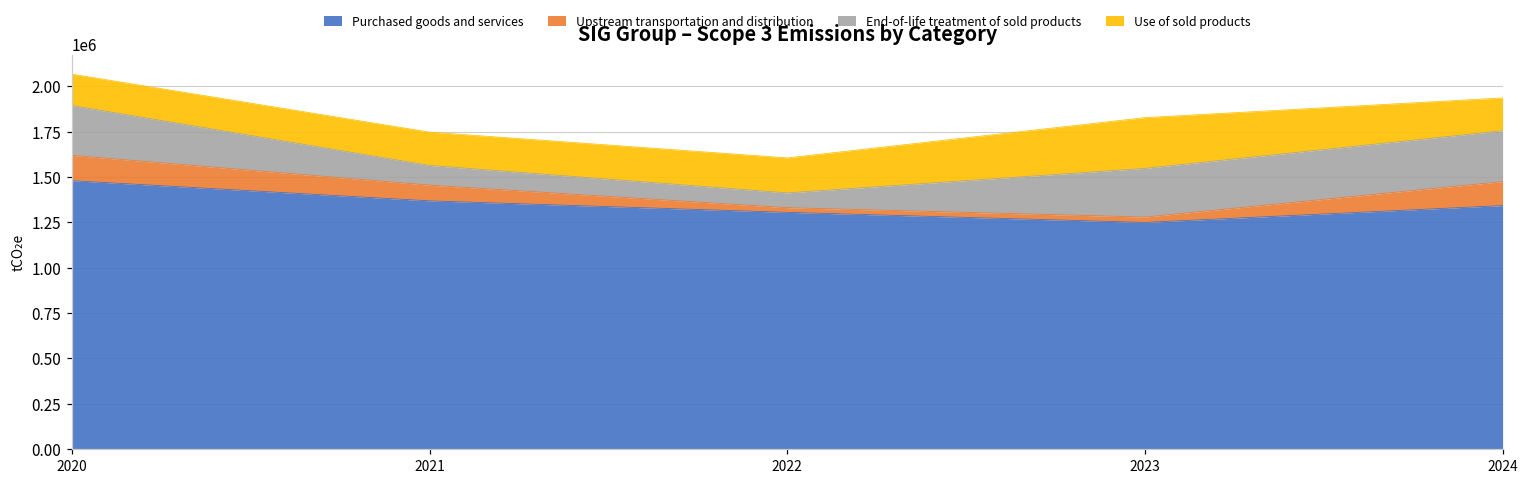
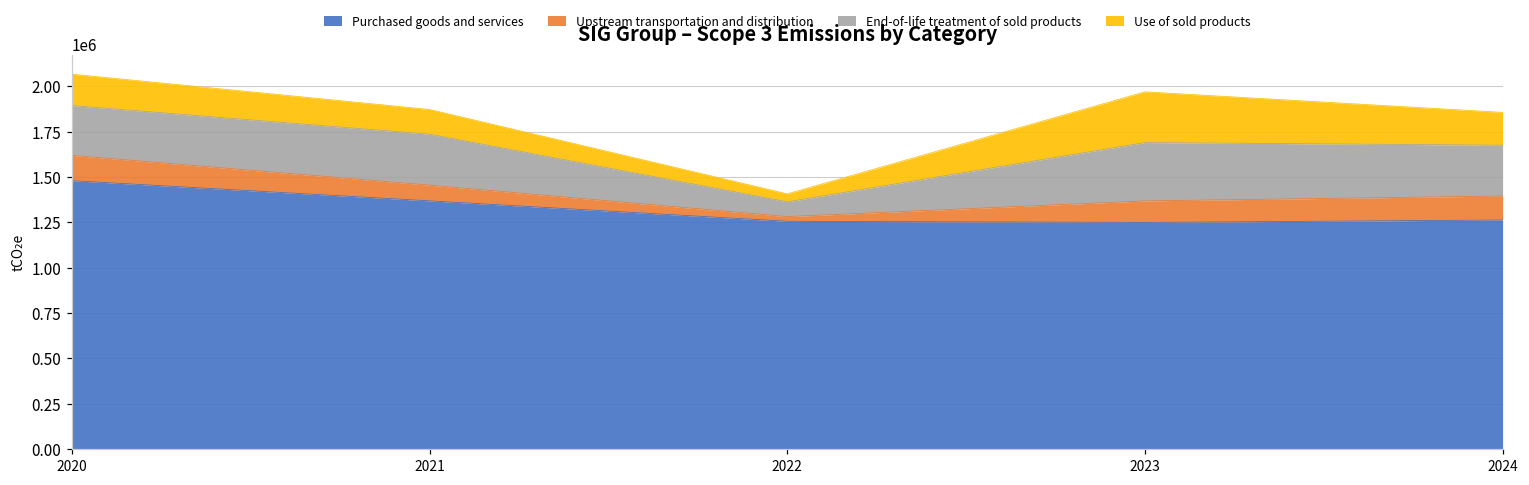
End-of-life treatment of sold products, 2021: 110000 -> 280000
Use of sold products, 2021: 180000 -> 140000
Purchased goods and services, 2022: 1300000 -> 1260000
Use of sold products, 2022: 190000 -> 40000
Upstream transportation and distribution, 2023: 30000 -> 120000
End-of-life treatment of sold products, 2023: 270000 -> 320000
Purchased goods and services, 2024: 1340000 -> 1260000
